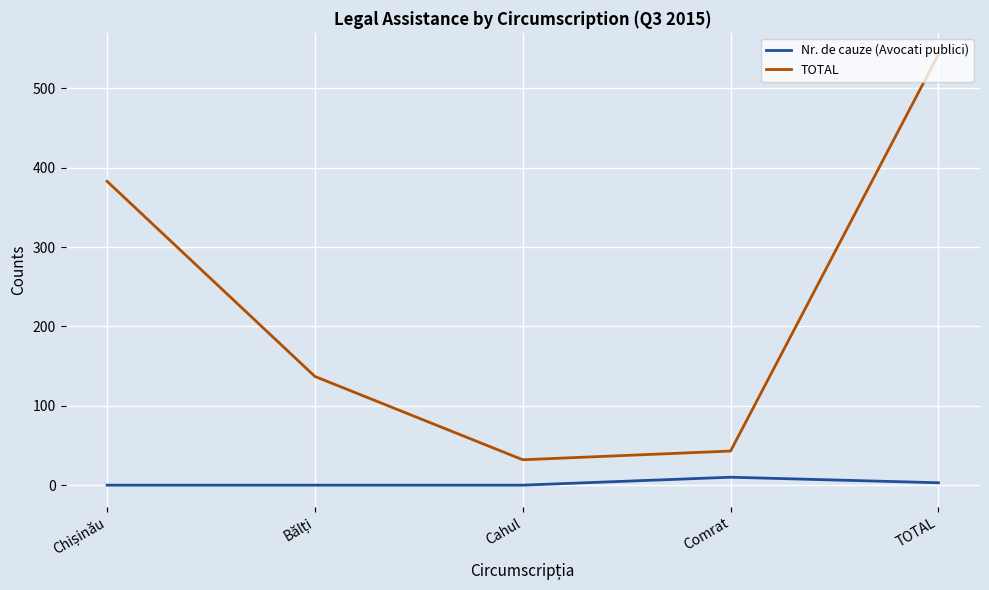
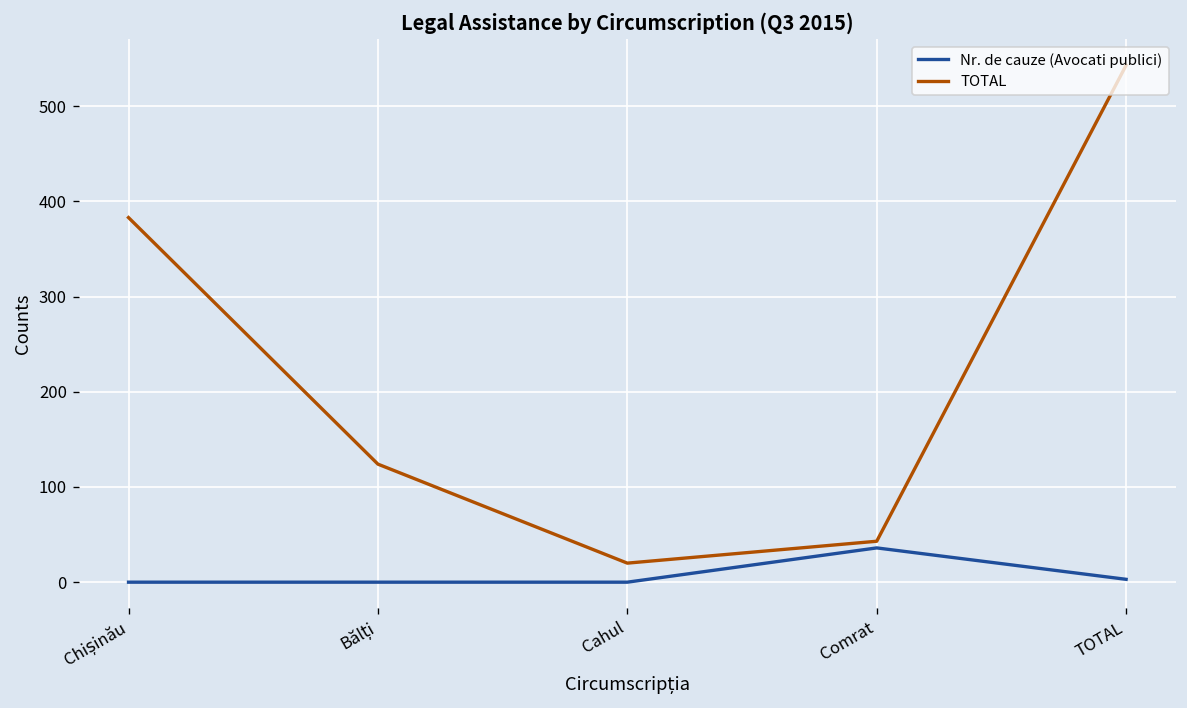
TOTAL, Bălți: 140 -> 120
TOTAL, Cahul: 30 -> 20
Nr. de cauze (Avocati publici), Comrat: 10 -> 40
